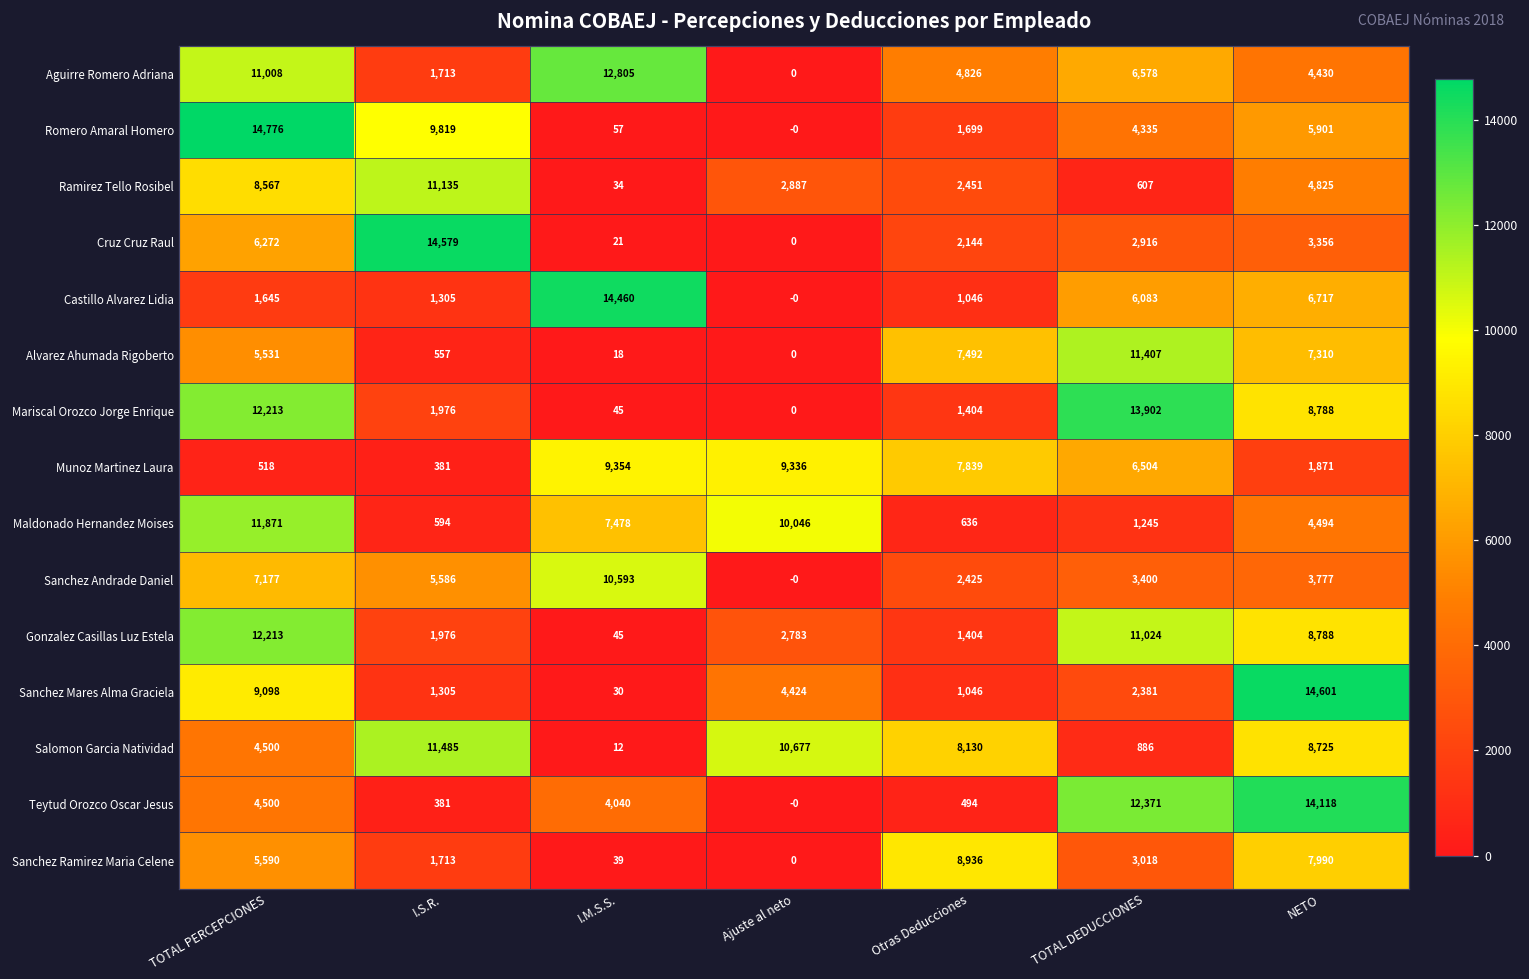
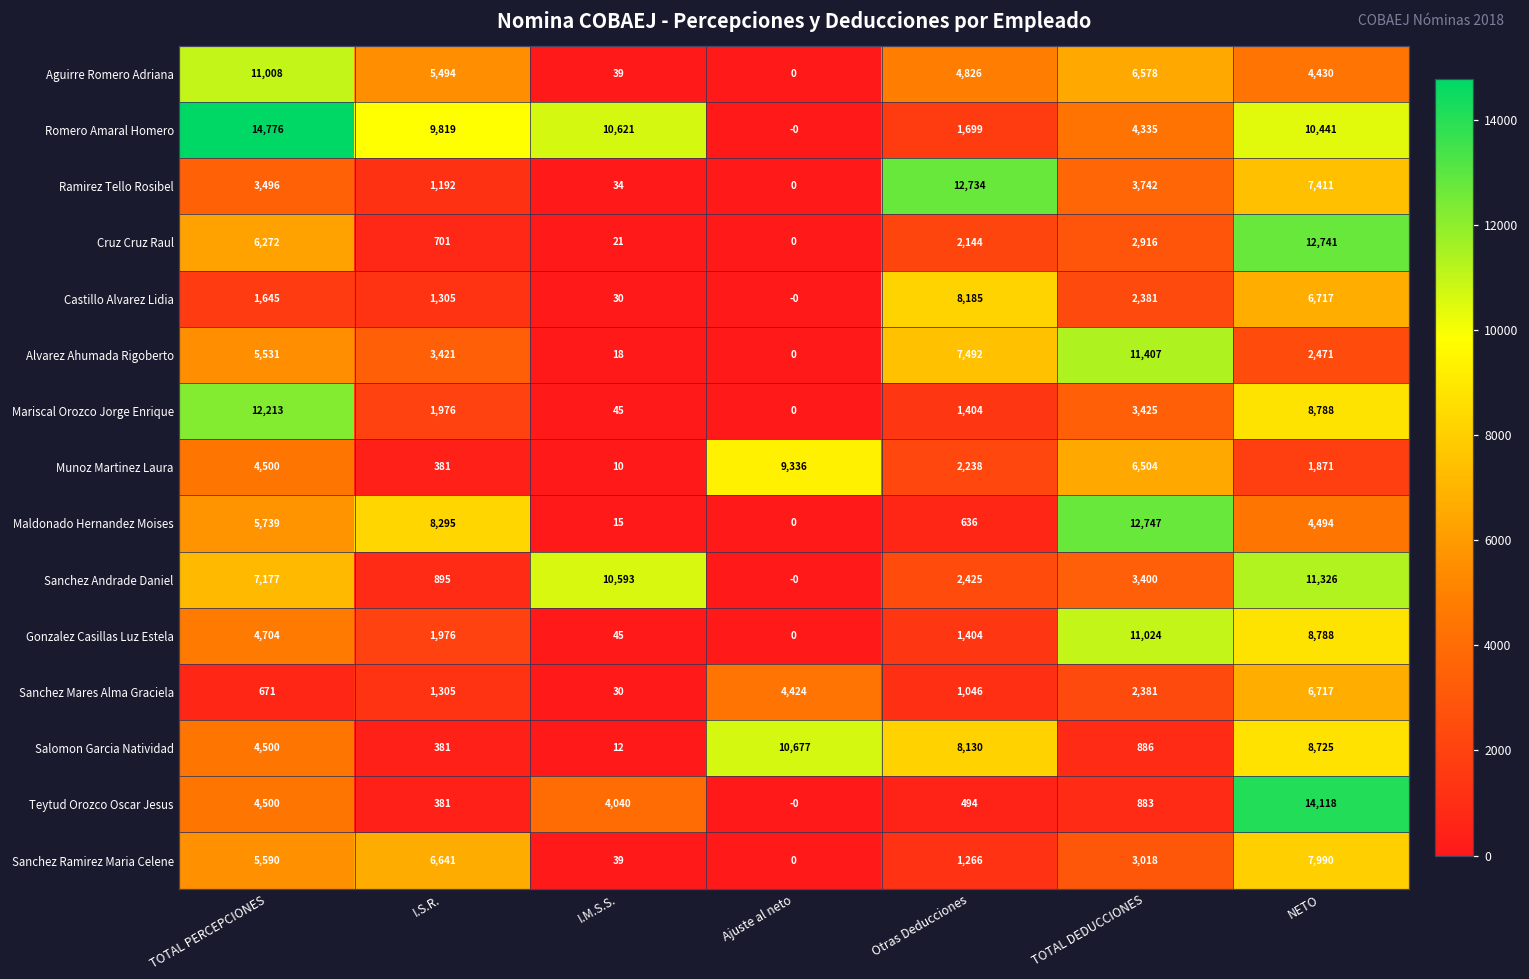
Aguirre Romero Adriana, I.S.R.: 1,713 -> 5,494
Aguirre Romero Adriana, I.M.S.S.: 12,805 -> 39
Romero Amaral Homero, I.M.S.S.: 57 -> 10,621
Romero Amaral Homero, NETO: 5,901 -> 10,441
Ramirez Tello Rosibel, TOTAL PERCEPCIONES: 8,567 -> 3,496
Ramirez Tello Rosibel, I.S.R.: 11,135 -> 1,192
Ramirez Tello Rosibel, Ajuste al neto: 2,887 -> 0
Ramirez Tello Rosibel, Otras Deducciones: 2,451 -> 12,734
Ramirez Tello Rosibel, TOTAL DEDUCCIONES: 607 -> 3,742
Ramirez Tello Rosibel, NETO: 4,825 -> 7,411
Cruz Cruz Raul, I.S.R.: 14,579 -> 701
Cruz Cruz Raul, NETO: 3,356 -> 12,741
Castillo Alvarez Lidia, I.M.S.S.: 14,460 -> 30
Castillo Alvarez Lidia, Otras Deducciones: 1,046 -> 8,185
Castillo Alvarez Lidia, TOTAL DEDUCCIONES: 6,083 -> 2,381
Alvarez Ahumada Rigoberto, I.S.R.: 557 -> 3,421
Alvarez Ahumada Rigoberto, NETO: 7,310 -> 2,471
Mariscal Orozco Jorge Enrique, TOTAL DEDUCCIONES: 13,902 -> 3,425
Munoz Martinez Laura, TOTAL PERCEPCIONES: 518 -> 4,500
Munoz Martinez Laura, I.M.S.S.: 9,354 -> 10
Munoz Martinez Laura, Otras Deducciones: 7,839 -> 2,238
Maldonado Hernandez Moises, TOTAL PERCEPCIONES: 11,871 -> 5,739
Maldonado Hernandez Moises, I.S.R.: 594 -> 8,295
Maldonado Hernandez Moises, I.M.S.S.: 7,478 -> 15
Maldonado Hernandez Moises, Ajuste al neto: 10,046 -> 0
Maldonado Hernandez Moises, TOTAL DEDUCCIONES: 1,245 -> 12,747
Sanchez Andrade Daniel, I.S.R.: 5,586 -> 895
Sanchez Andrade Daniel, NETO: 3,777 -> 11,326
Gonzalez Casillas Luz Estela, TOTAL PERCEPCIONES: 12,213 -> 4,704
Gonzalez Casillas Luz Estela, Ajuste al neto: 2,783 -> 0
Sanchez Mares Alma Graciela, TOTAL PERCEPCIONES: 9,098 -> 671
Sanchez Mares Alma Graciela, NETO: 14,601 -> 6,717
Salomon Garcia Natividad, I.S.R.: 11,485 -> 381
Teytud Orozco Oscar Jesus, TOTAL DEDUCCIONES: 12,371 -> 883
Sanchez Ramirez Maria Celene, I.S.R.: 1,713 -> 6,641
Sanchez Ramirez Maria Celene, Otras Deducciones: 8,936 -> 1,266
